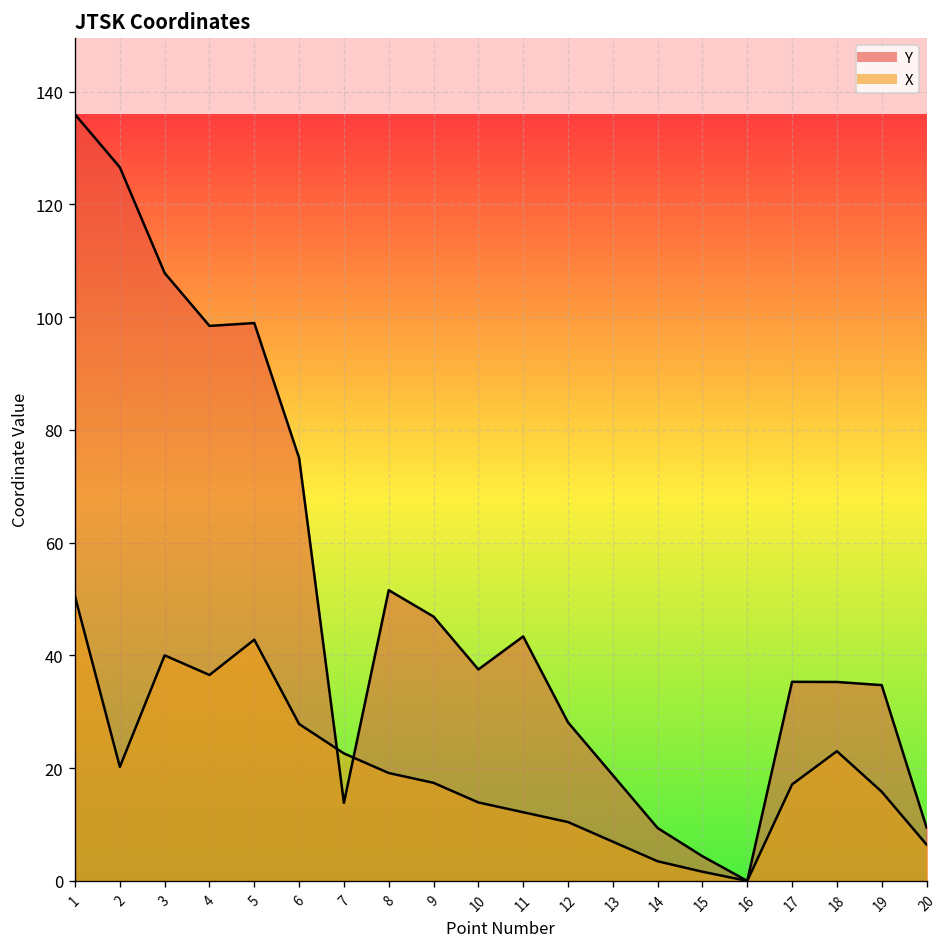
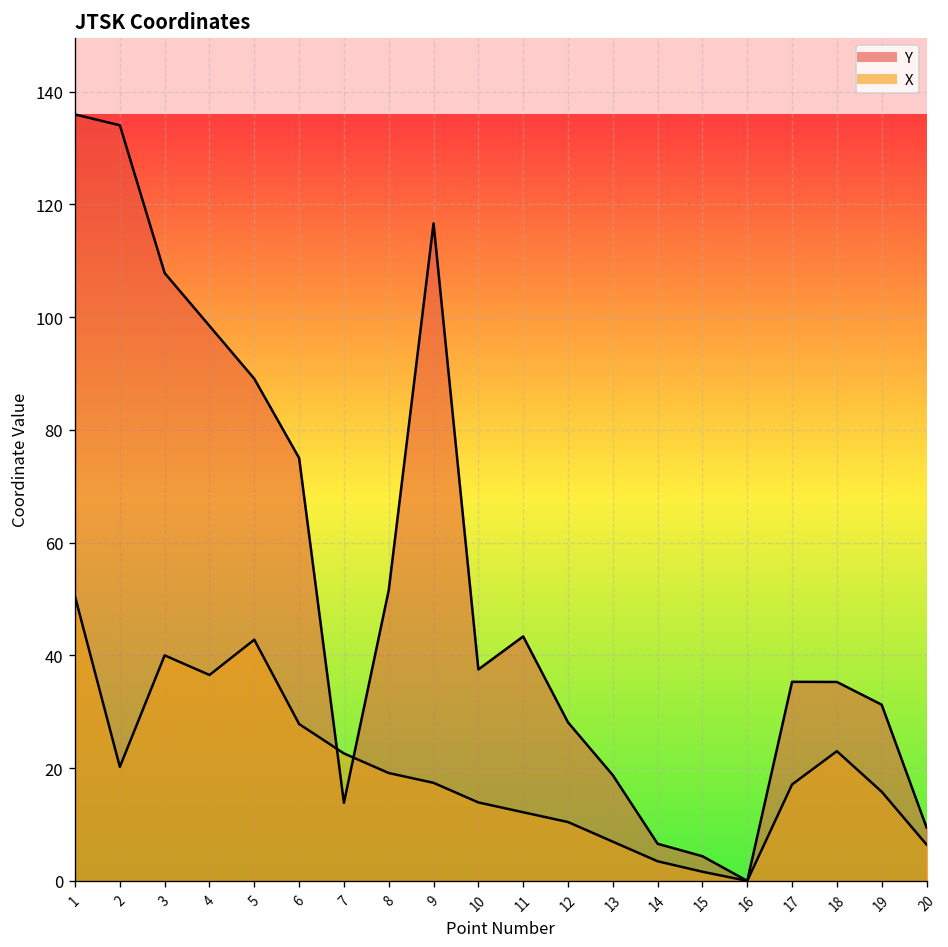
Y, 2: 127 -> 134
Y, 5: 99 -> 89
Y, 9: 47 -> 117
Y, 14: 9 -> 7
Y, 19: 35 -> 31
